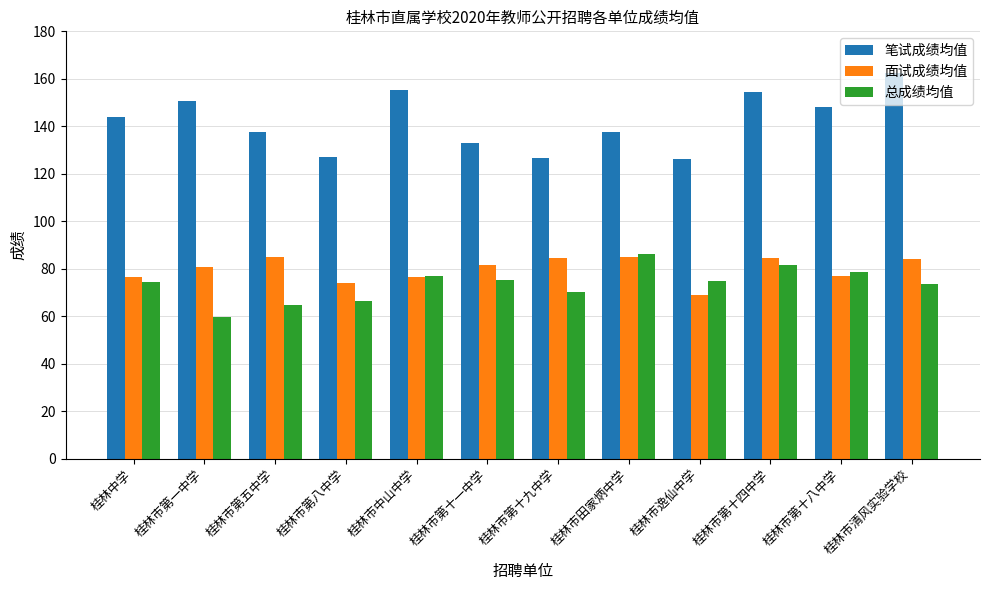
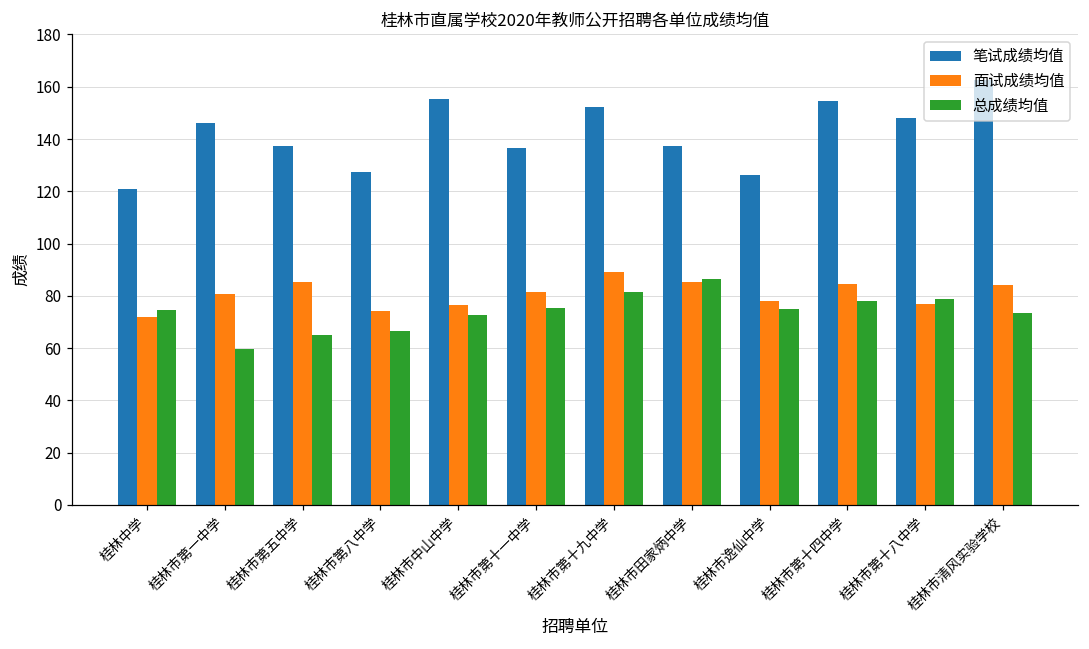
笔试成绩均值, 桂林中学: 144 -> 121
面试成绩均值, 桂林中学: 76 -> 72
笔试成绩均值, 桂林市第一中学: 151 -> 146
总成绩均值, 桂林市中山中学: 77 -> 73
笔试成绩均值, 桂林市第十一中学: 133 -> 137
笔试成绩均值, 桂林市第十九中学: 127 -> 152
面试成绩均值, 桂林市第十九中学: 85 -> 89
总成绩均值, 桂林市第十九中学: 70 -> 82
面试成绩均值, 桂林市逸仙中学: 69 -> 78
总成绩均值, 桂林市第十四中学: 82 -> 78
